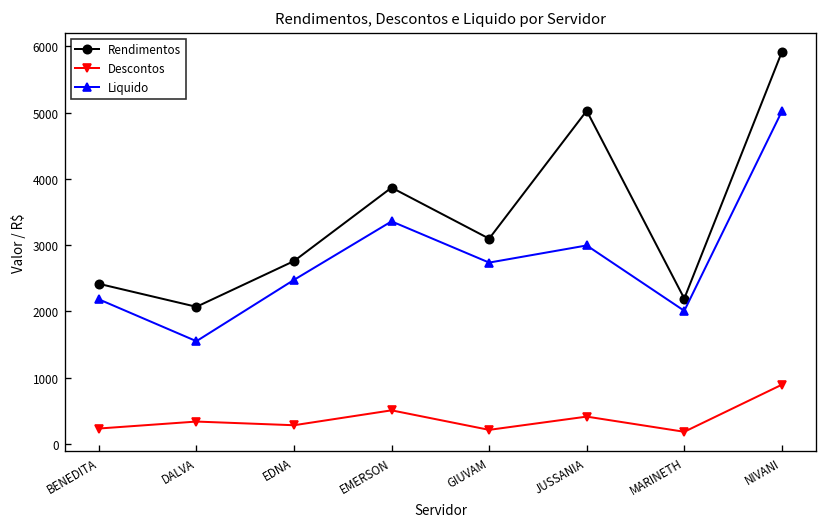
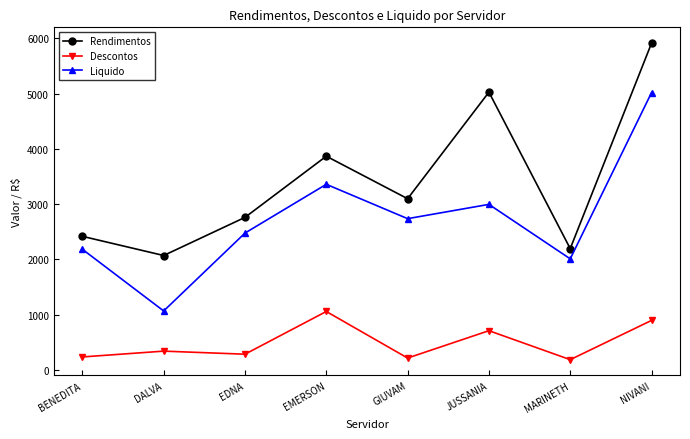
Liquido, DALVA: 1600 -> 1100
Descontos, EMERSON: 500 -> 1100
Descontos, JUSSANIA: 400 -> 700
